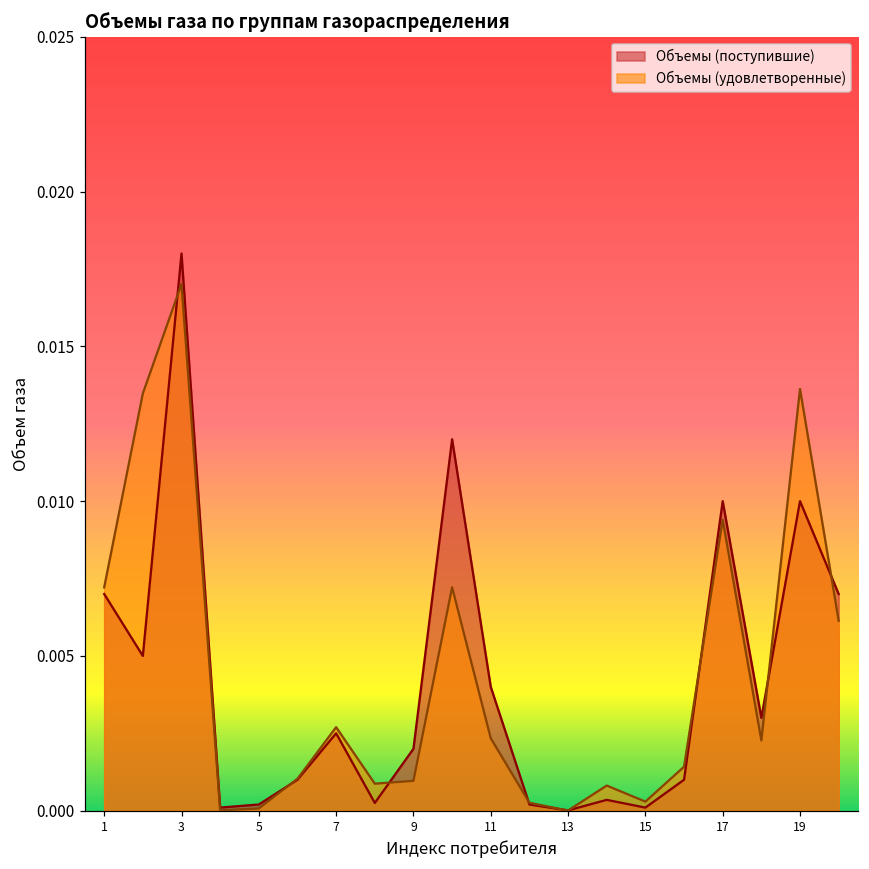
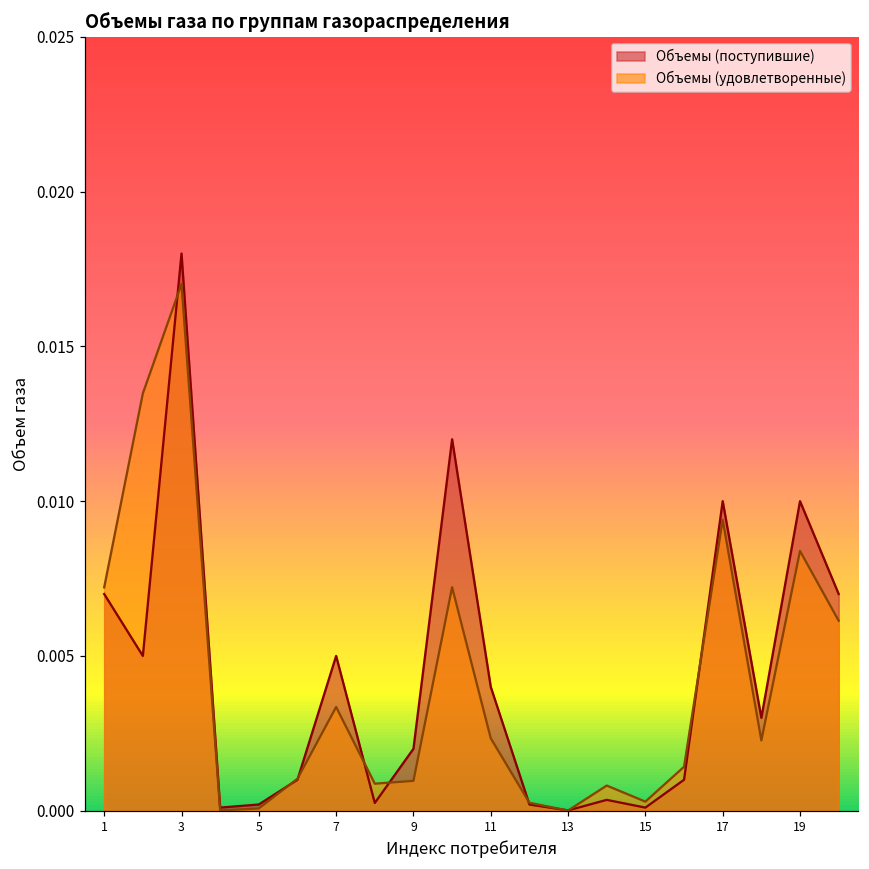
Объемы (поступившие), 7: 0.0025 -> 0.0050
Объемы (удовлетворенные), 7: 0.0027 -> 0.0034
Объемы (удовлетворенные), 19: 0.0136 -> 0.0084
